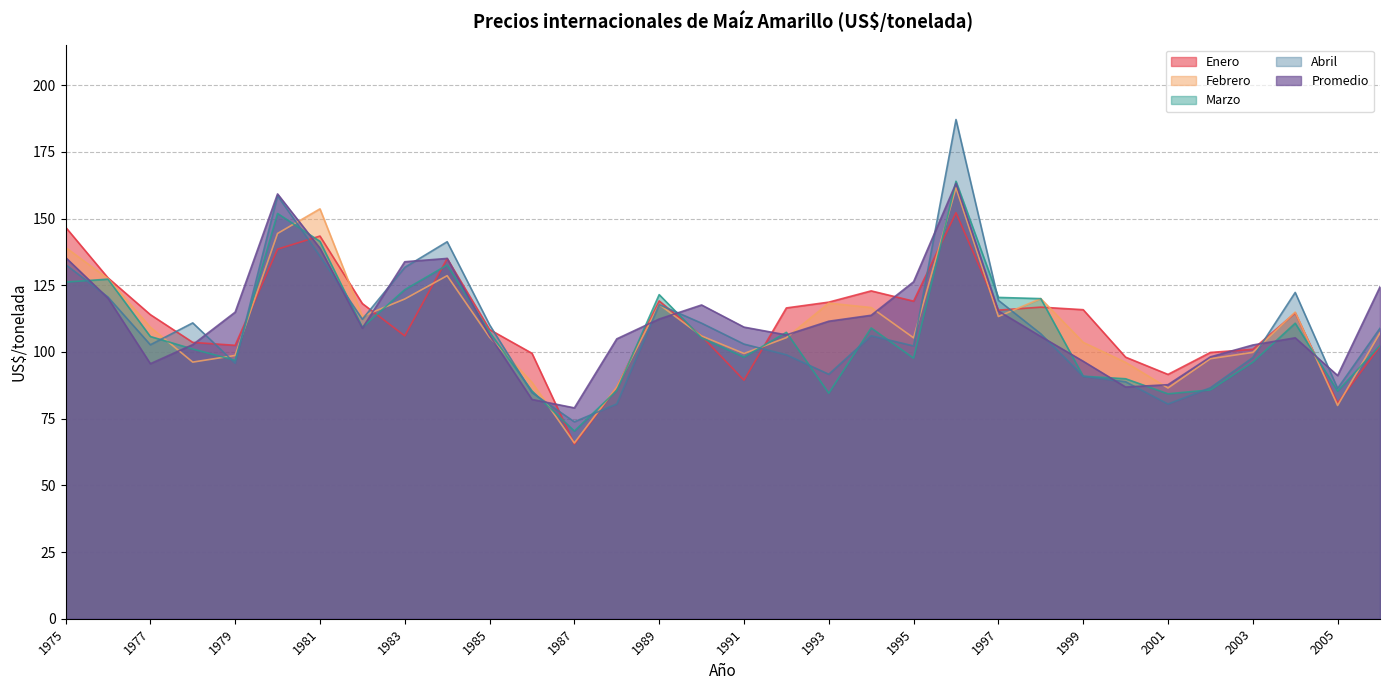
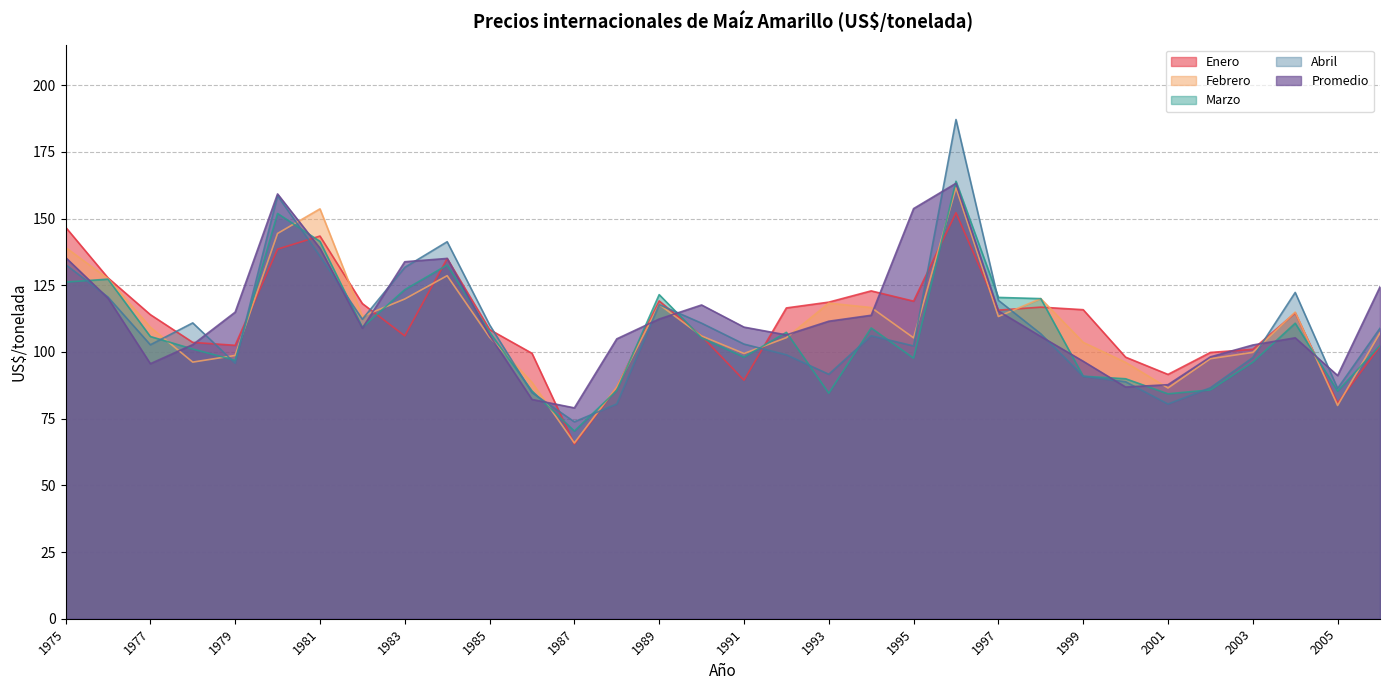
Promedio, 1995: 126 -> 154
